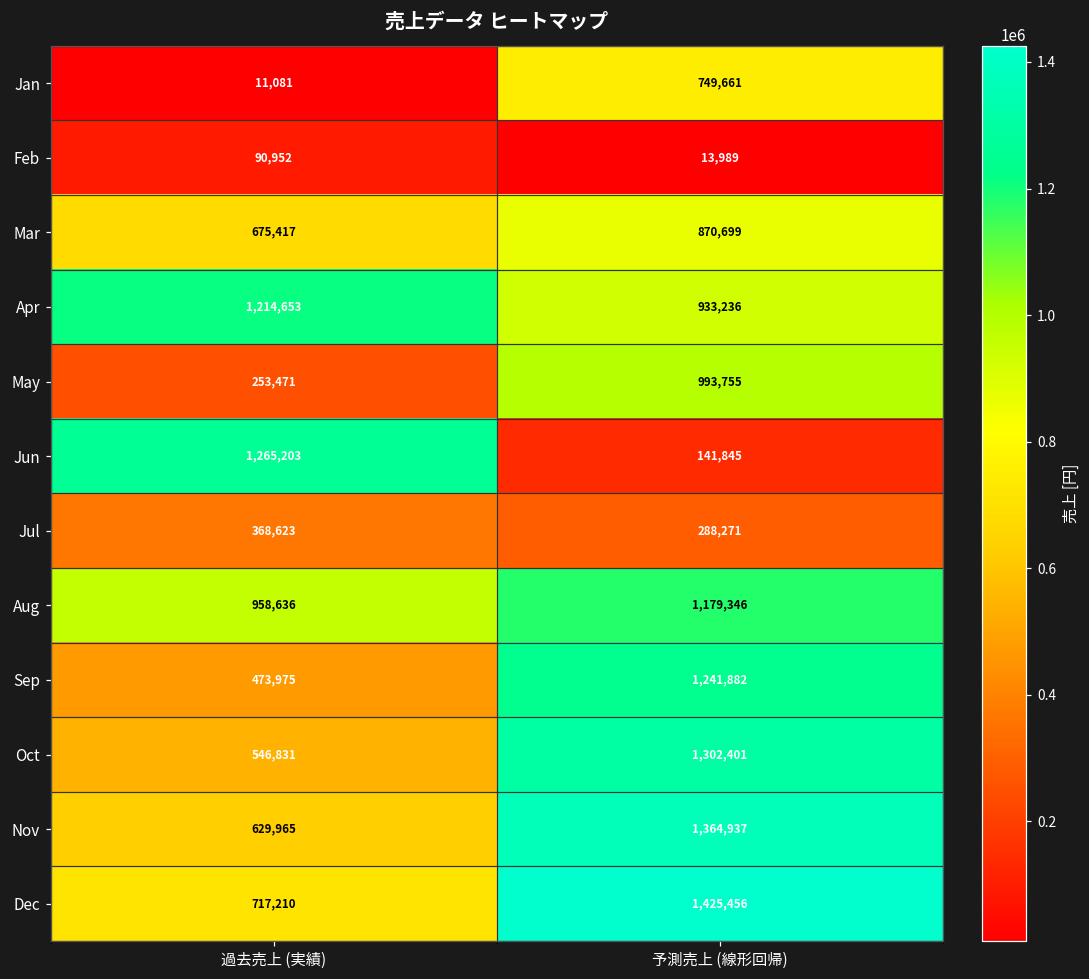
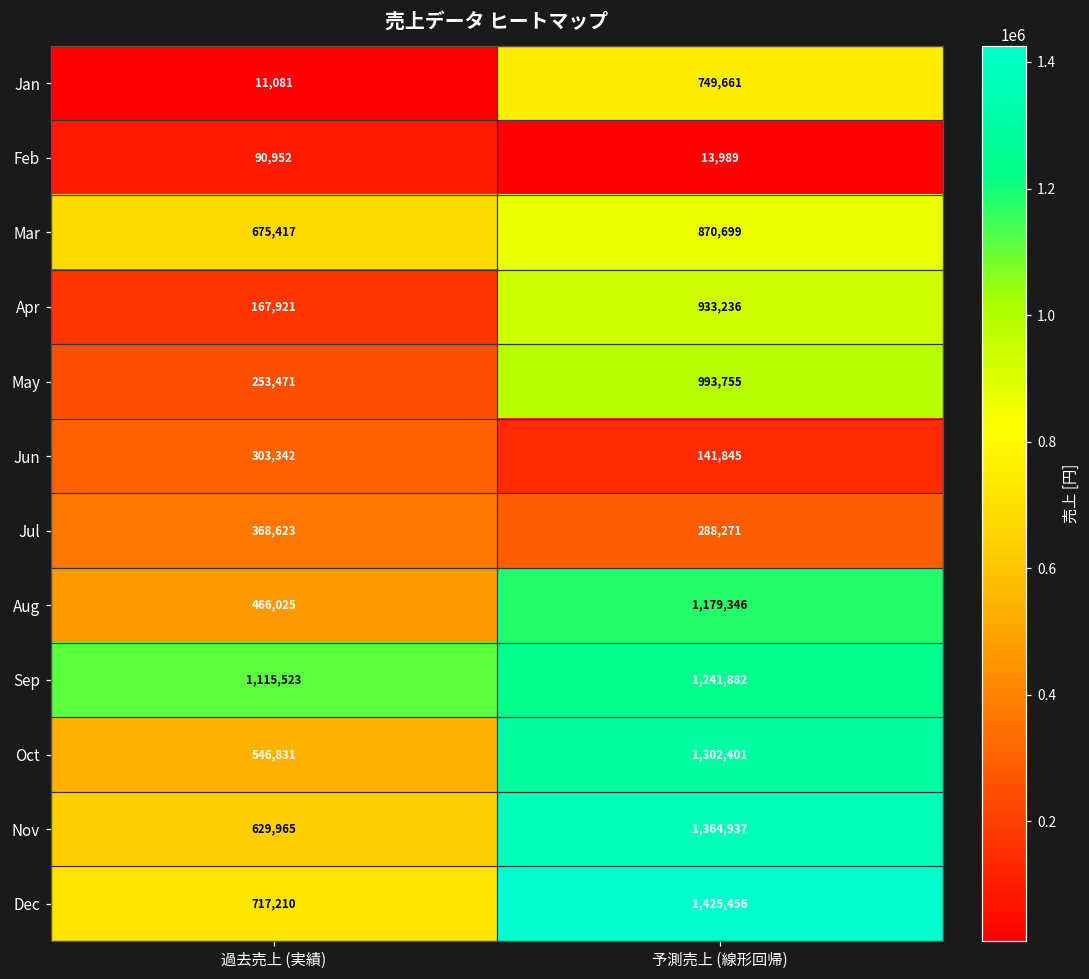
Apr, 過去売上 (実績): 1,214,653 -> 167,921
Jun, 過去売上 (実績): 1,265,203 -> 303,342
Aug, 過去売上 (実績): 958,636 -> 466,025
Sep, 過去売上 (実績): 473,975 -> 1,115,523
